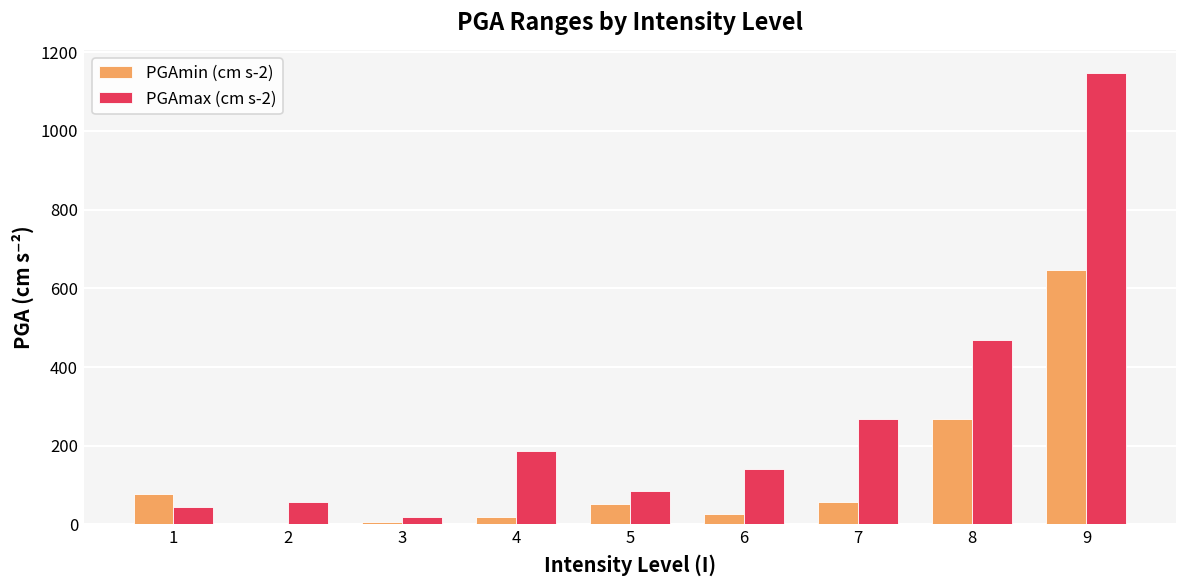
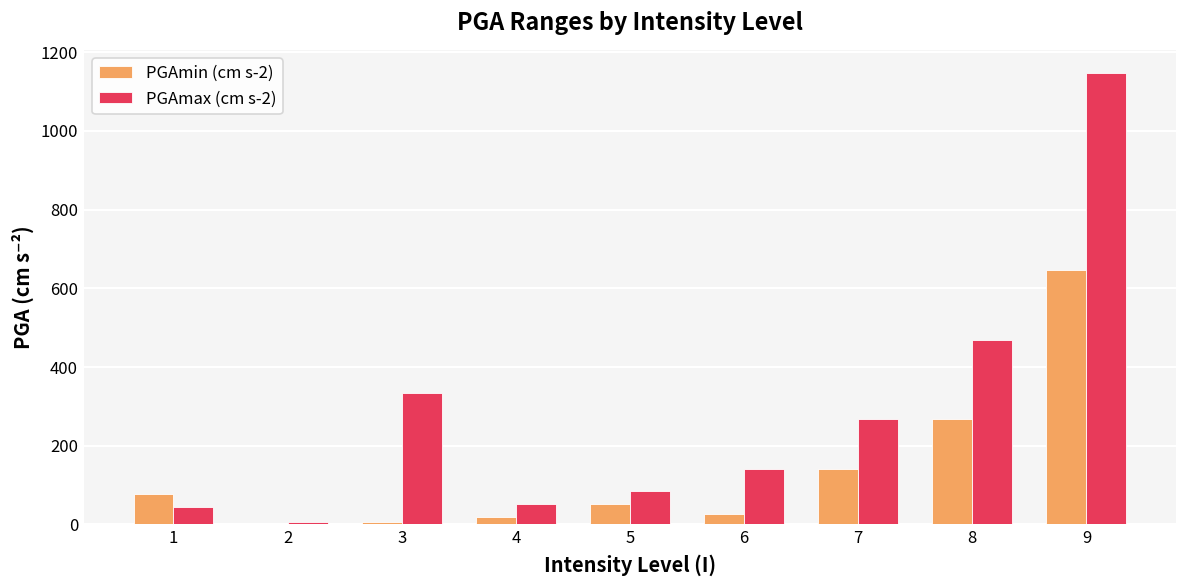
PGAmax (cm s-2), 2: 60 -> 10
PGAmax (cm s-2), 3: 20 -> 330
PGAmax (cm s-2), 4: 190 -> 50
PGAmin (cm s-2), 7: 60 -> 140
